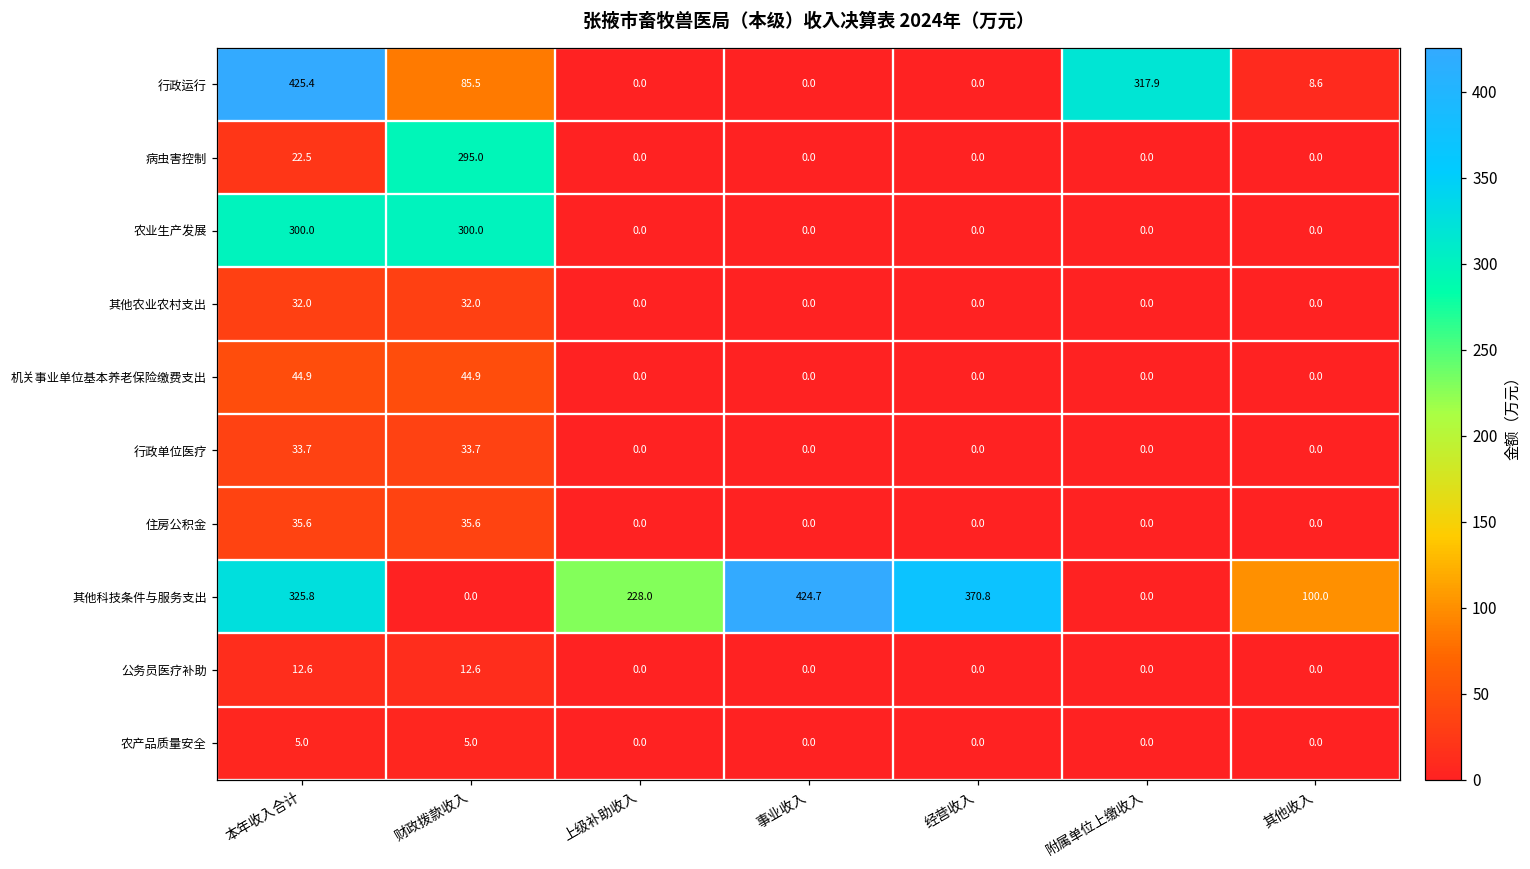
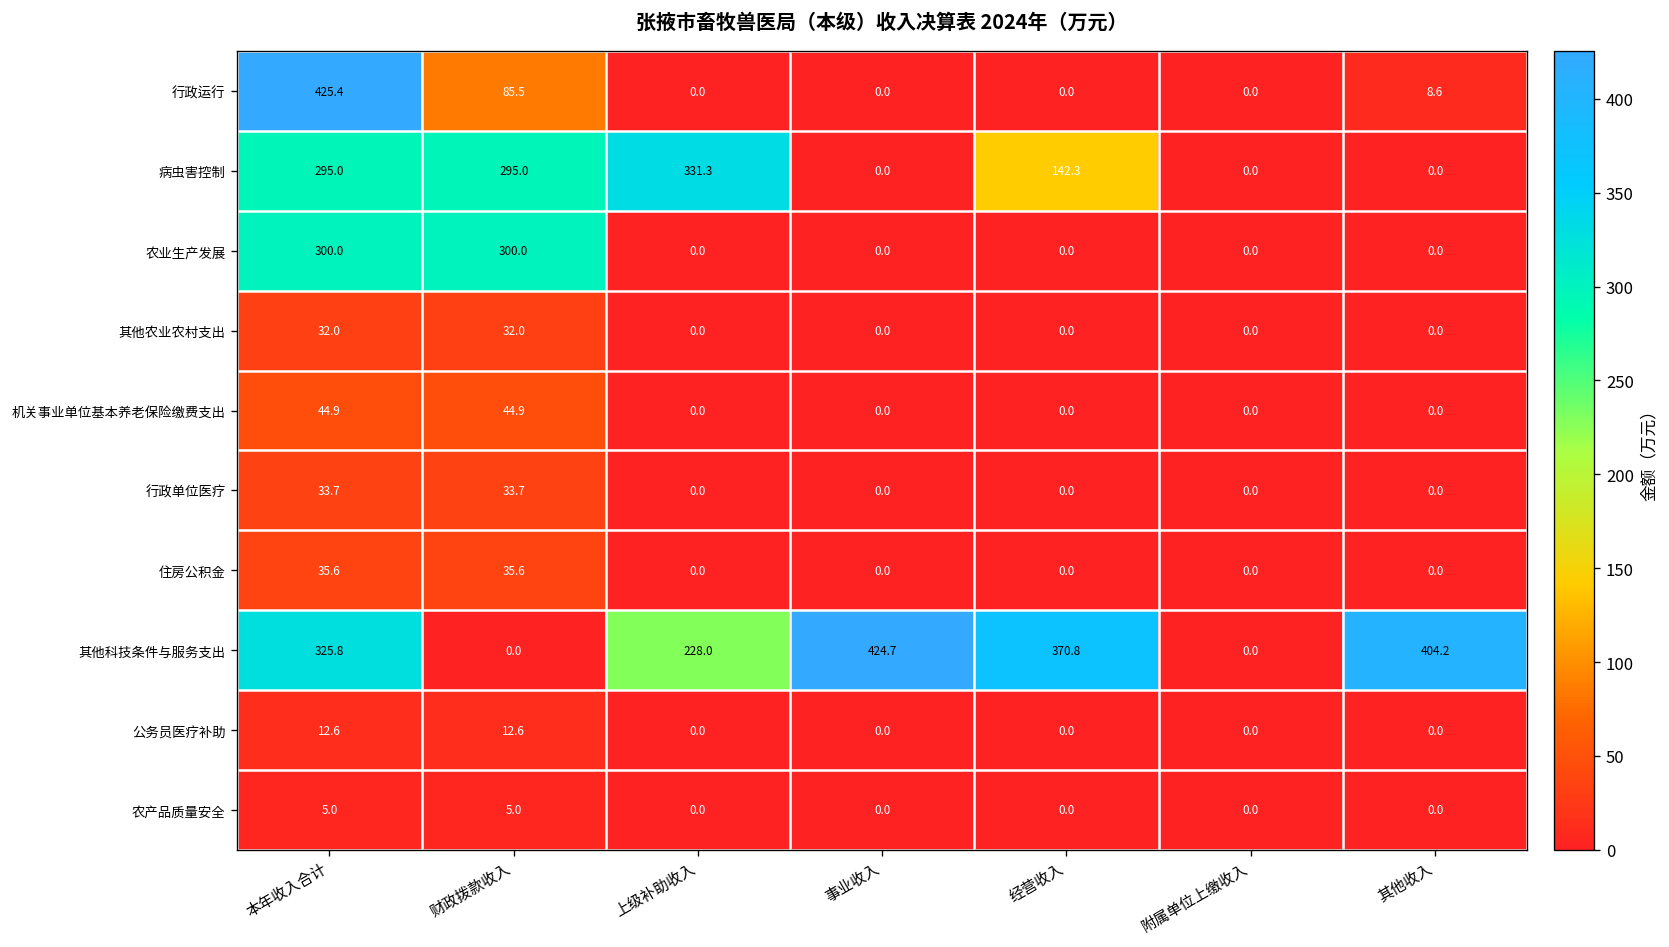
行政运行, 附属单位上缴收入: 317.9 -> 0.0
病虫害控制, 本年收入合计: 22.5 -> 295.0
病虫害控制, 上级补助收入: 0.0 -> 331.3
病虫害控制, 经营收入: 0.0 -> 142.3
其他科技条件与服务支出, 其他收入: 100.0 -> 404.2
